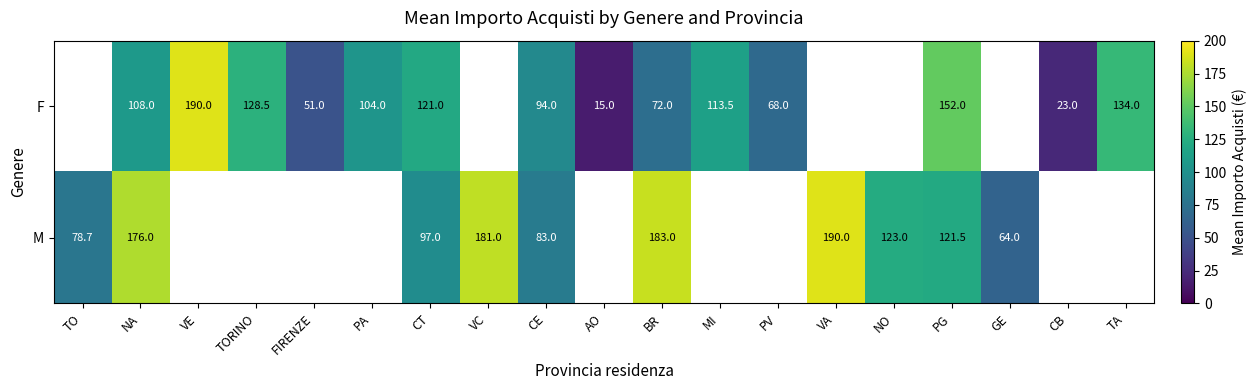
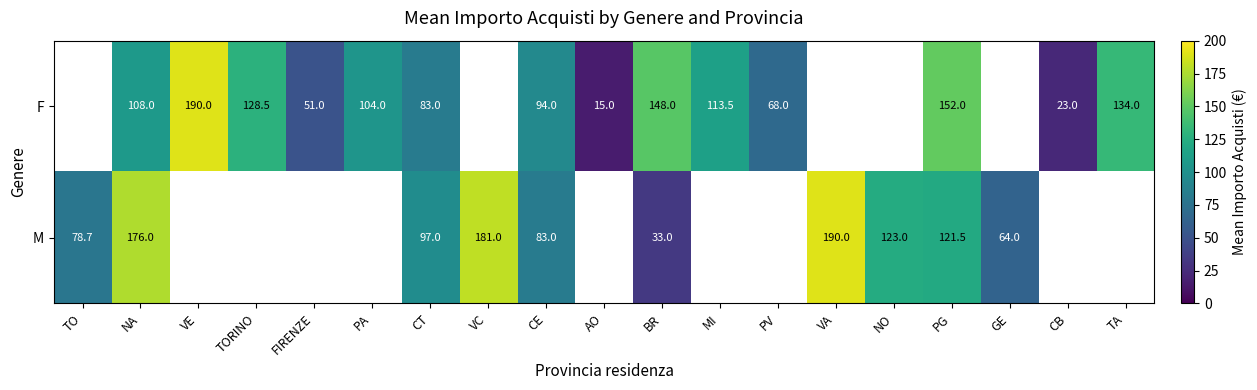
F, CT: 121.0 -> 83.0
F, BR: 72.0 -> 148.0
M, BR: 183.0 -> 33.0
